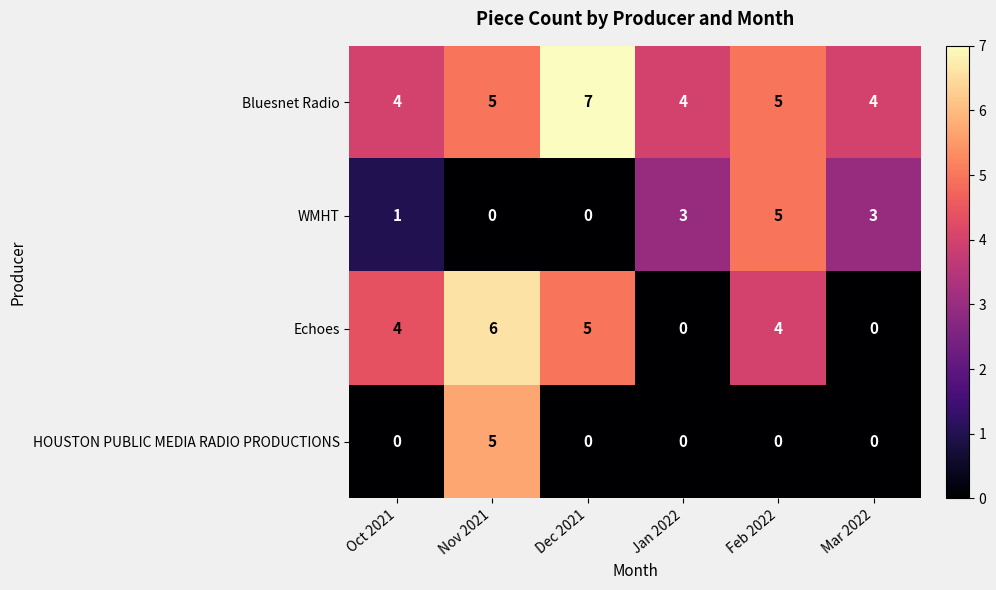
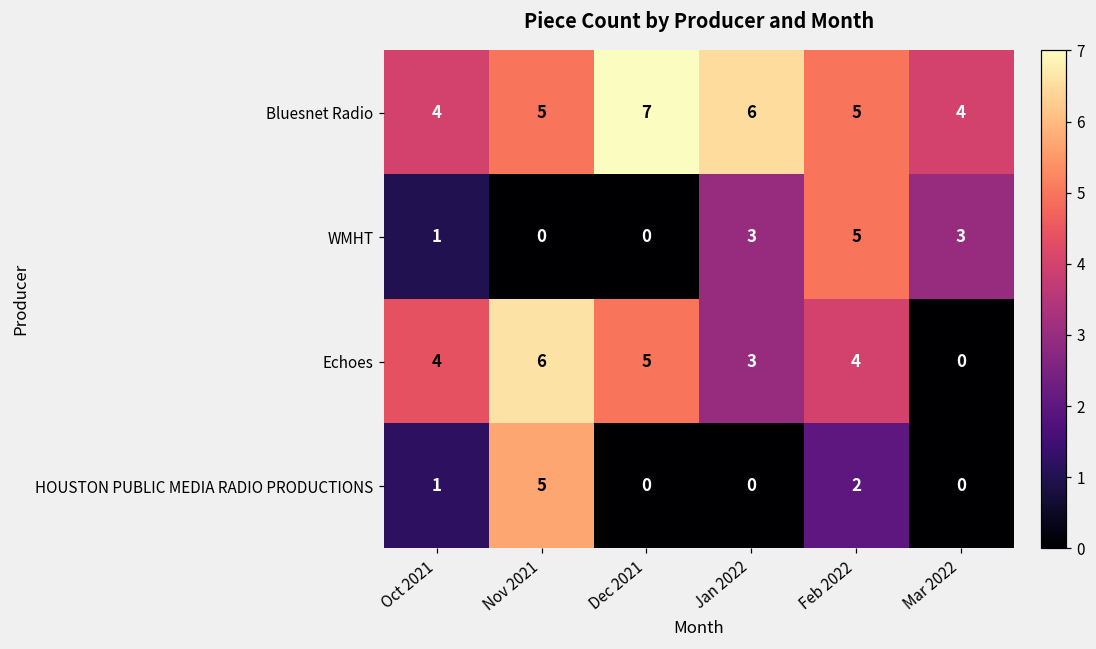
Bluesnet Radio, Jan 2022: 4 -> 6
Echoes, Jan 2022: 0 -> 3
HOUSTON PUBLIC MEDIA RADIO PRODUCTIONS, Oct 2021: 0 -> 1
HOUSTON PUBLIC MEDIA RADIO PRODUCTIONS, Feb 2022: 0 -> 2
